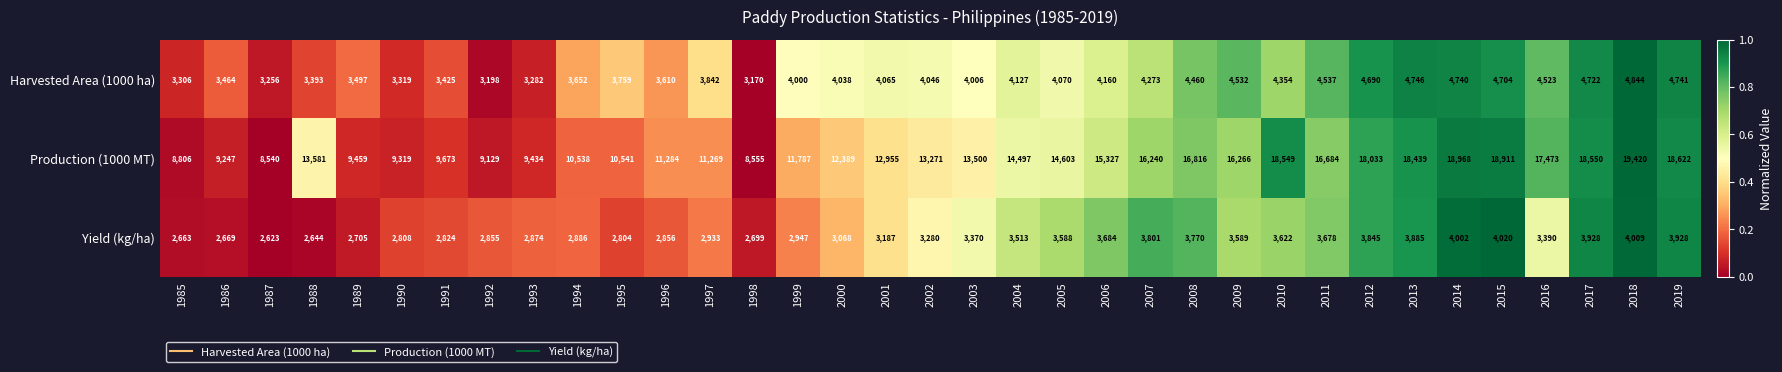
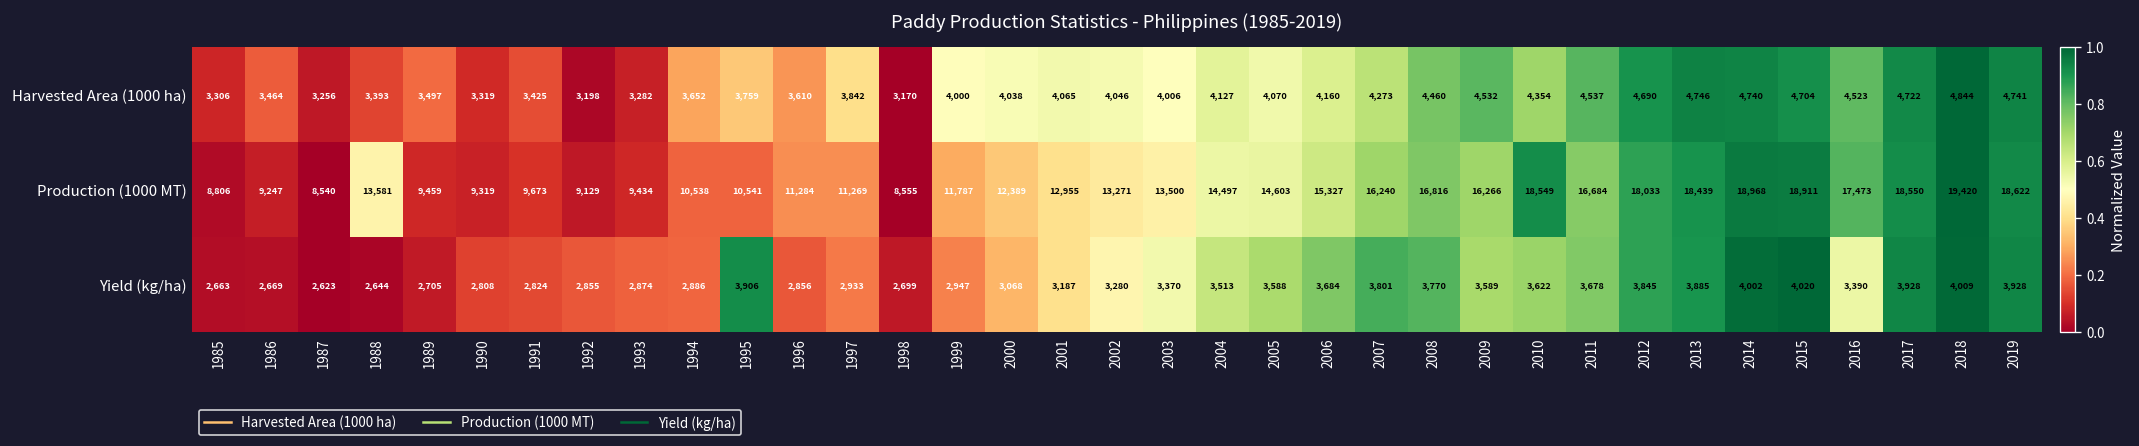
Yield (kg/ha), 1995: 2,804 -> 3,906
